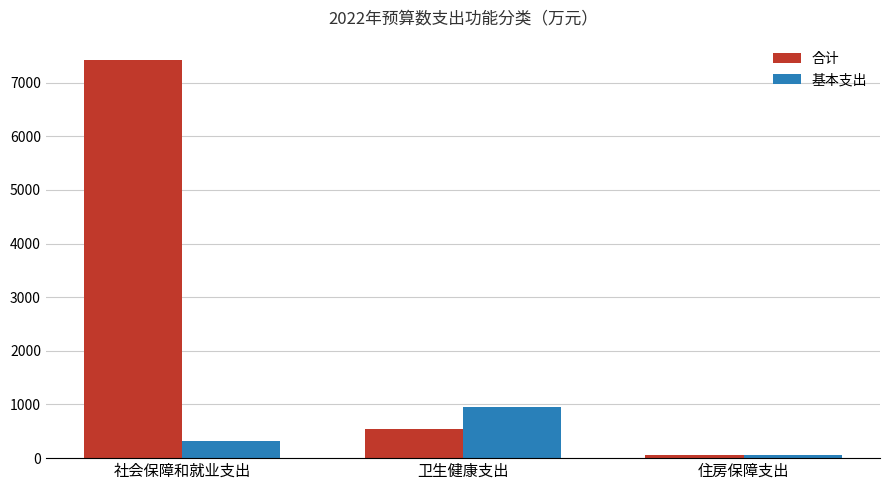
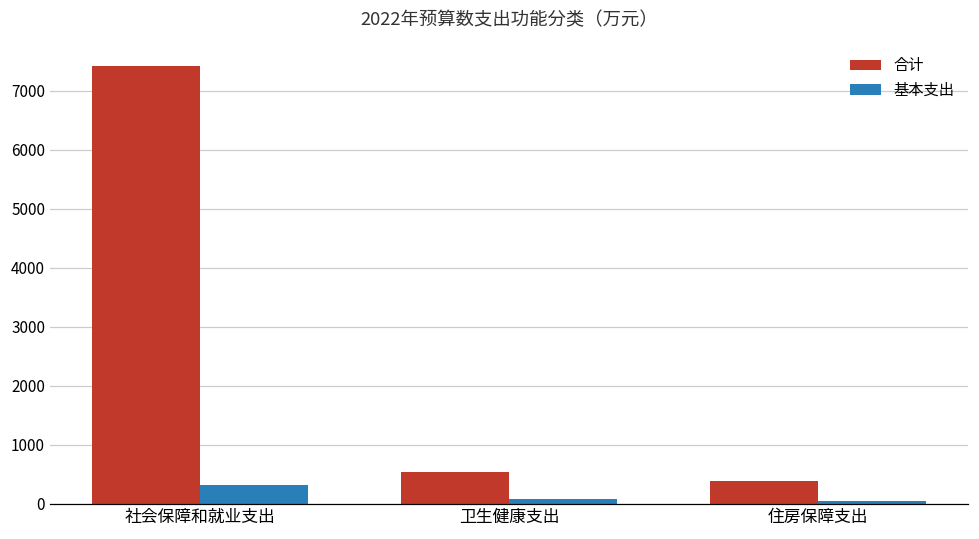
基本支出, 卫生健康支出: 1000 -> 100
合计, 住房保障支出: 100 -> 400
